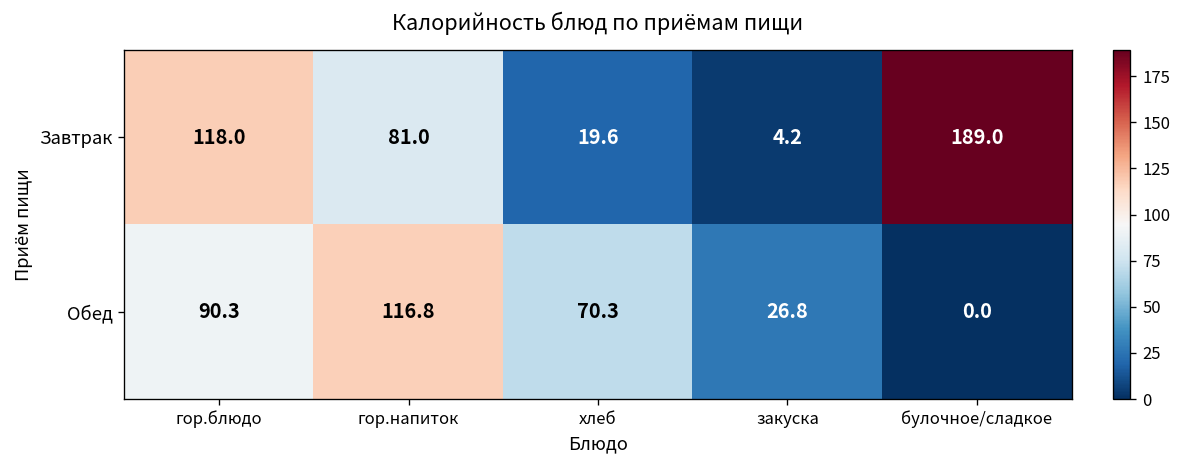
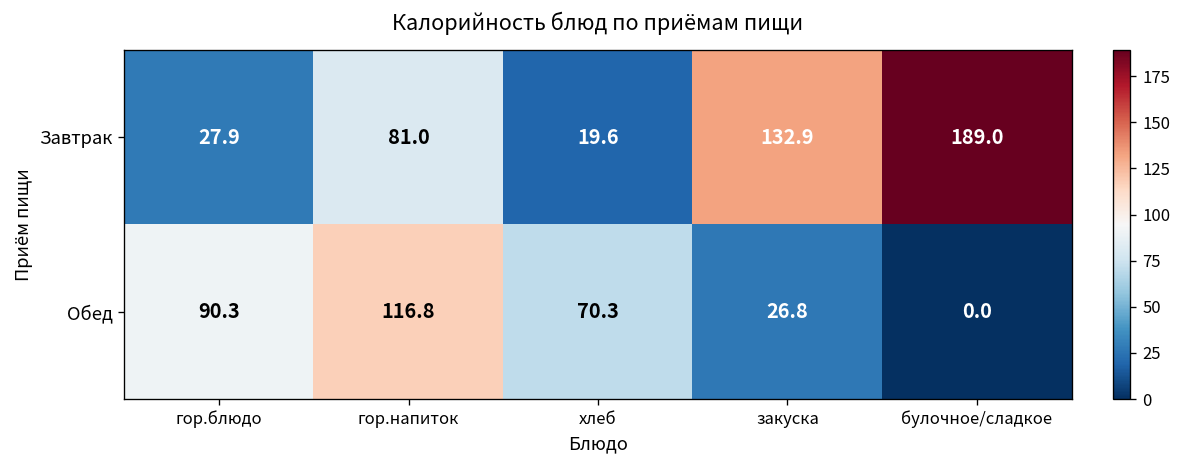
Завтрак, гор.блюдо: 118.0 -> 27.9
Завтрак, закуска: 4.2 -> 132.9
